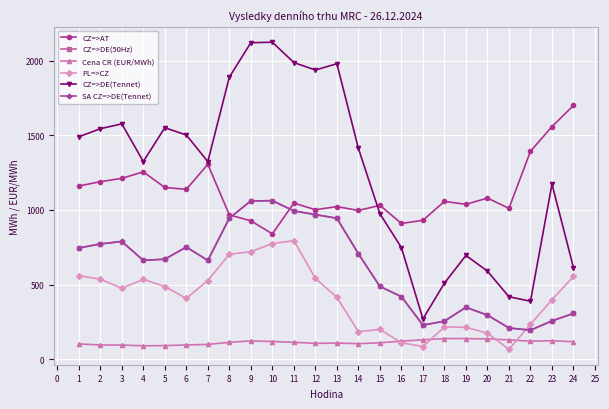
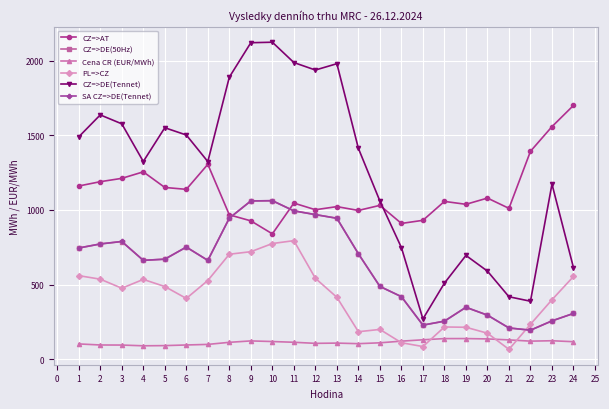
CZ=>DE(Tennet), 2: 1540 -> 1640
CZ=>DE(Tennet), 15: 980 -> 1060
